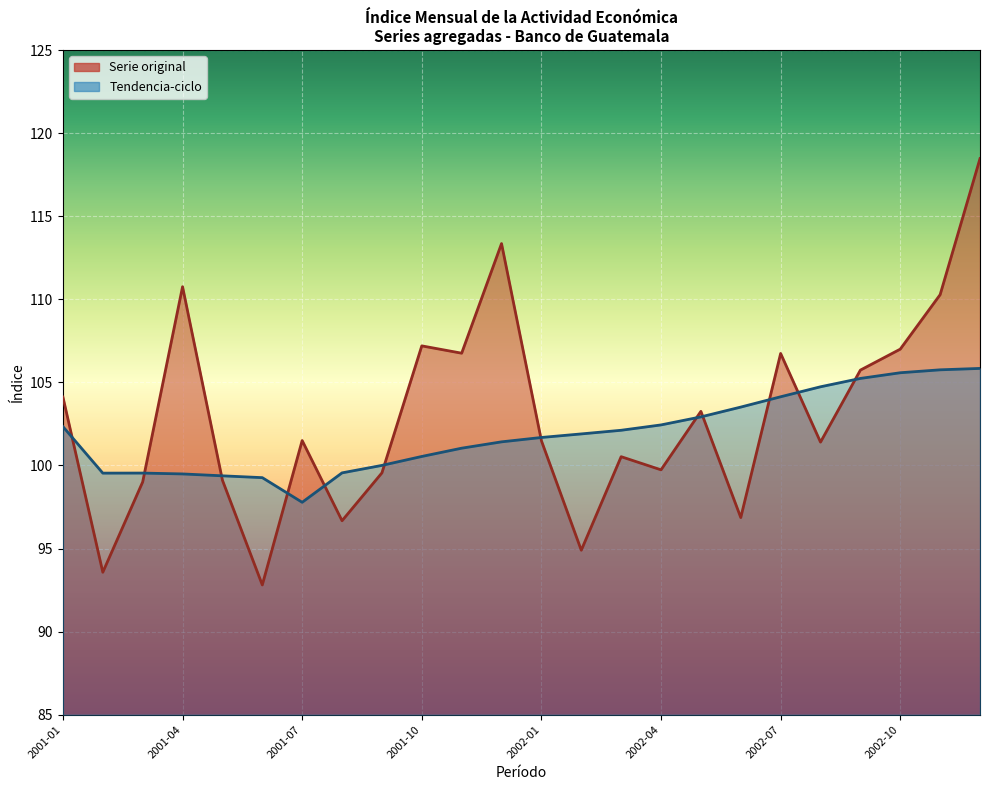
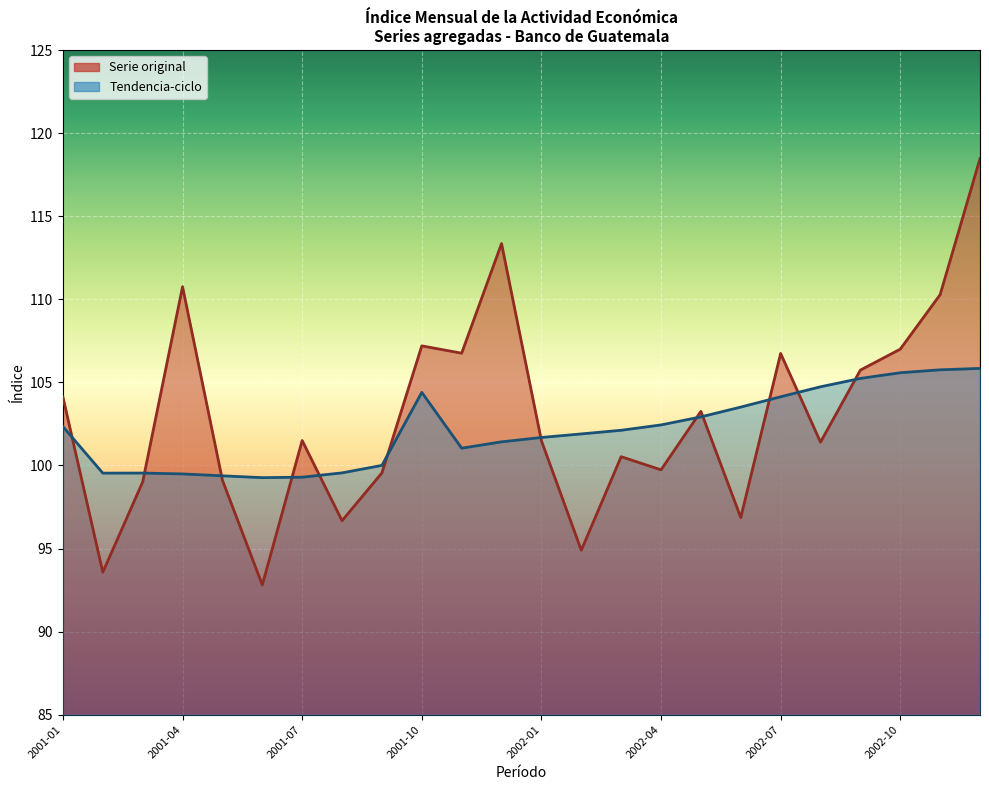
Tendencia-ciclo, 2001-07: 97.8 -> 99.3
Tendencia-ciclo, 2001-10: 100.5 -> 104.4
